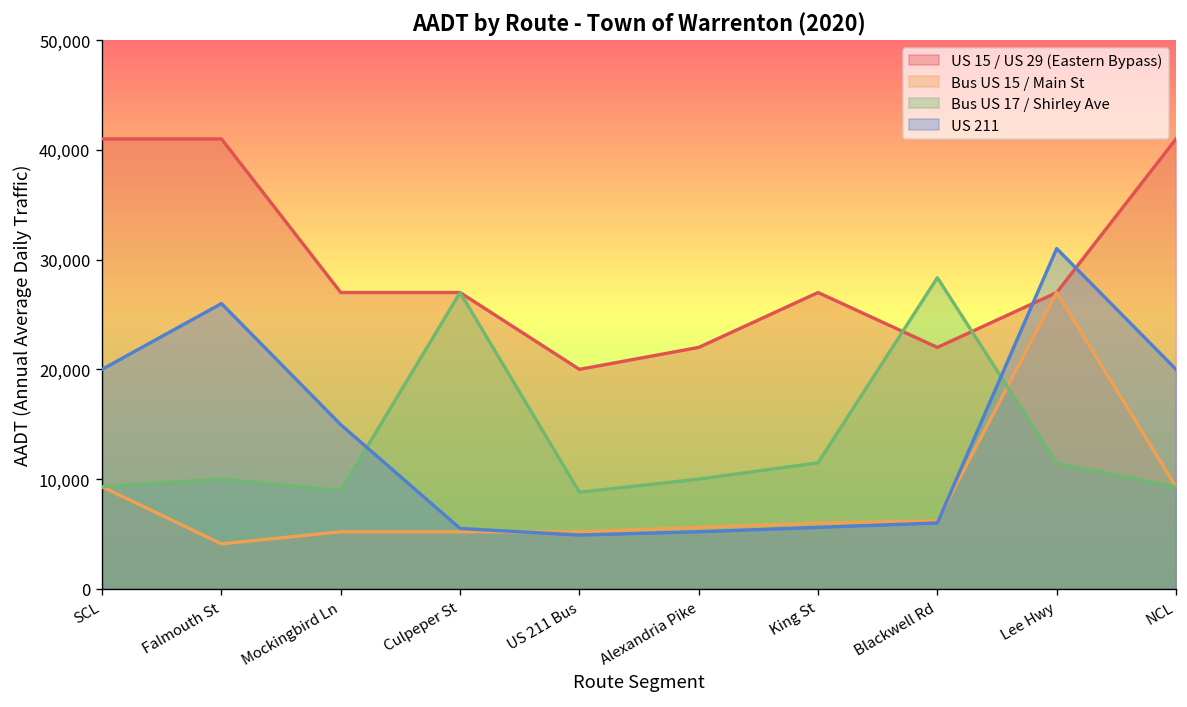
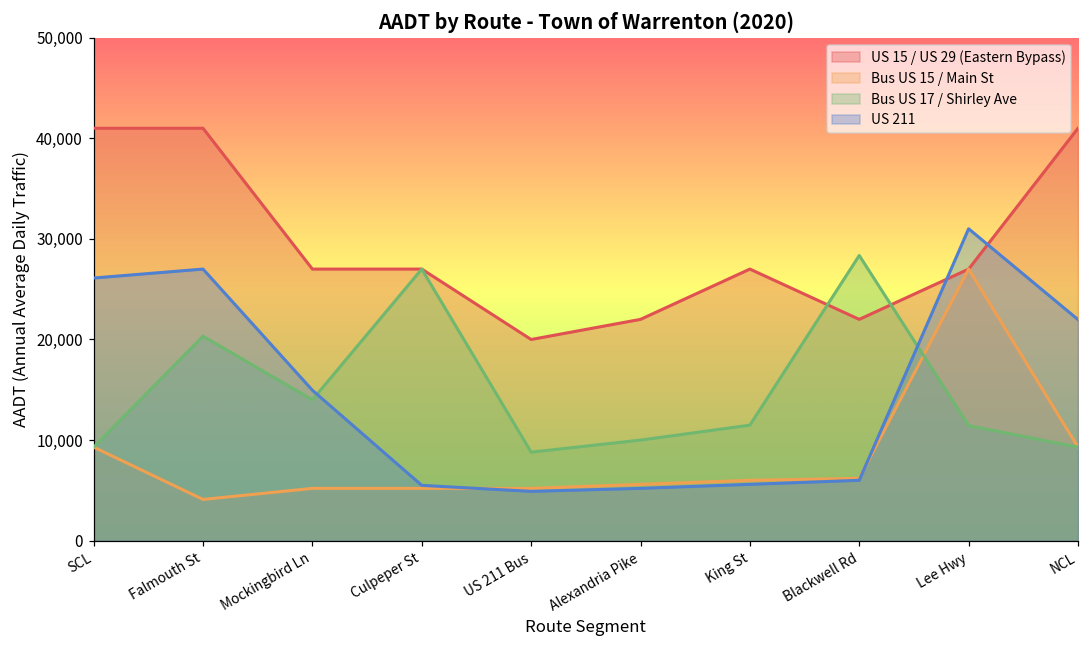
US 211, SCL: 20,000 -> 26,000
Bus US 17 / Shirley Ave, Falmouth St: 10,000 -> 20,000
US 211, Falmouth St: 26,000 -> 27,000
Bus US 17 / Shirley Ave, Mockingbird Ln: 9,000 -> 14,000
US 211, NCL: 20,000 -> 22,000
